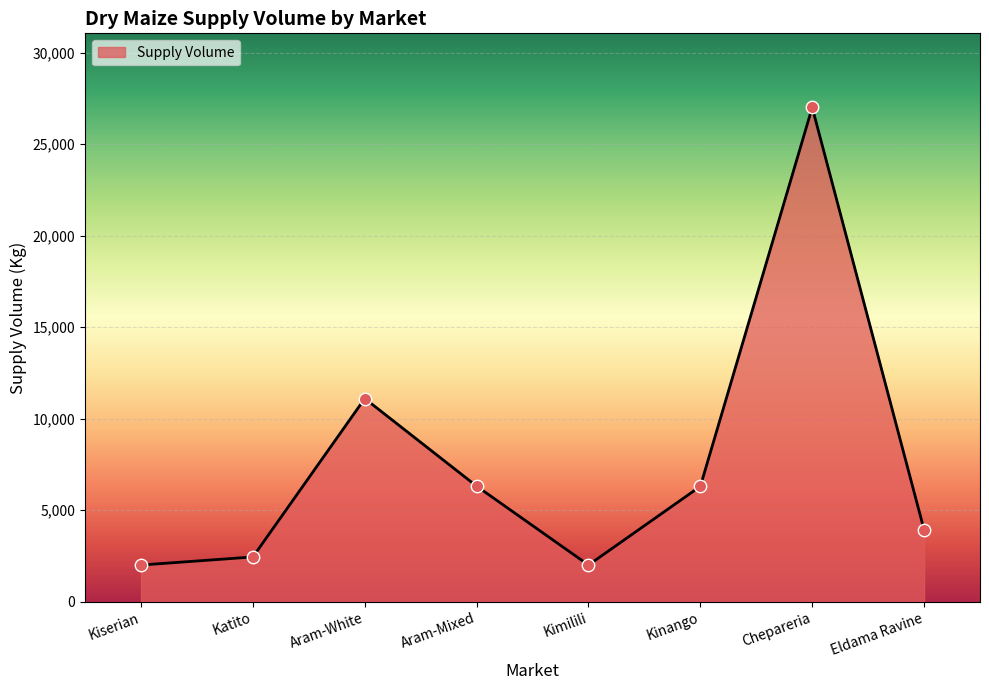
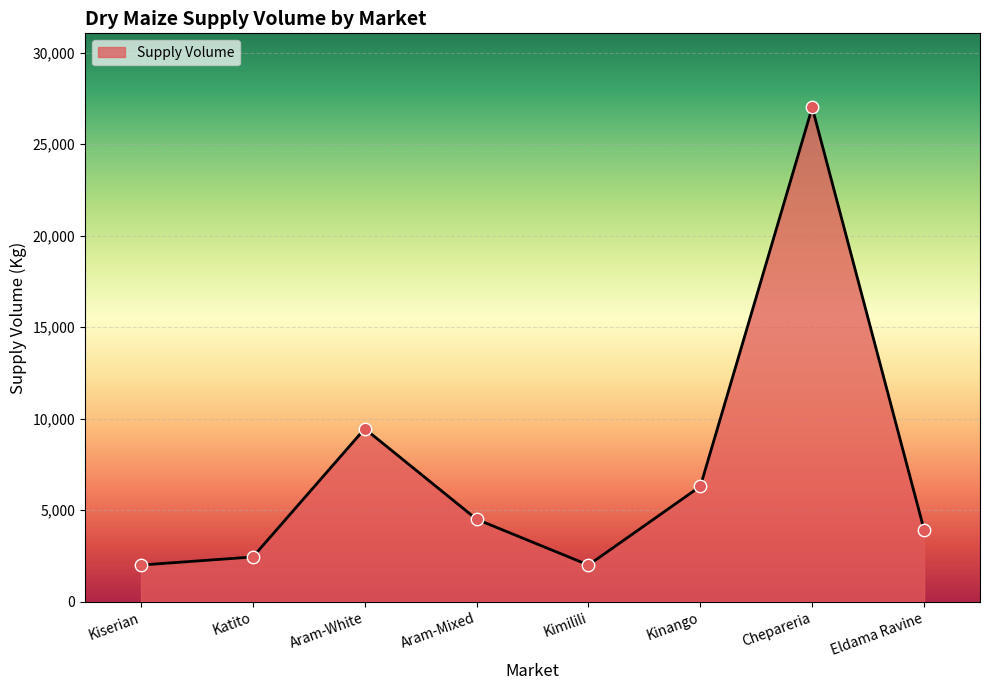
Aram-White: 11,100 -> 9,500
Aram-Mixed: 6,300 -> 4,500
